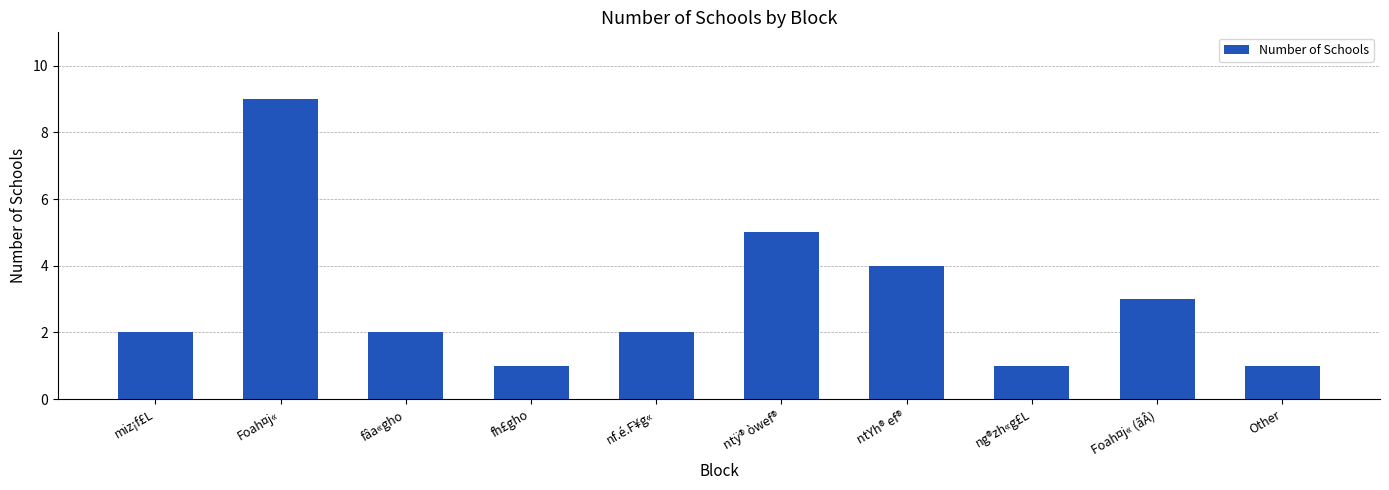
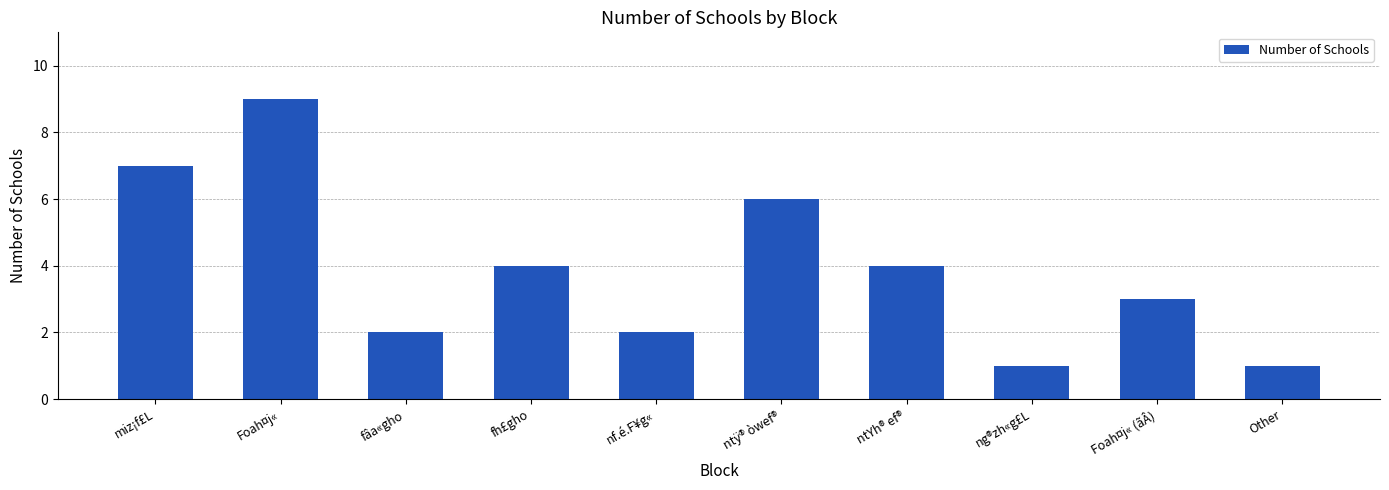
miz¡f£L: 2 -> 7
fh£gho: 1 -> 4
ntÿ® òwef®: 5 -> 6
